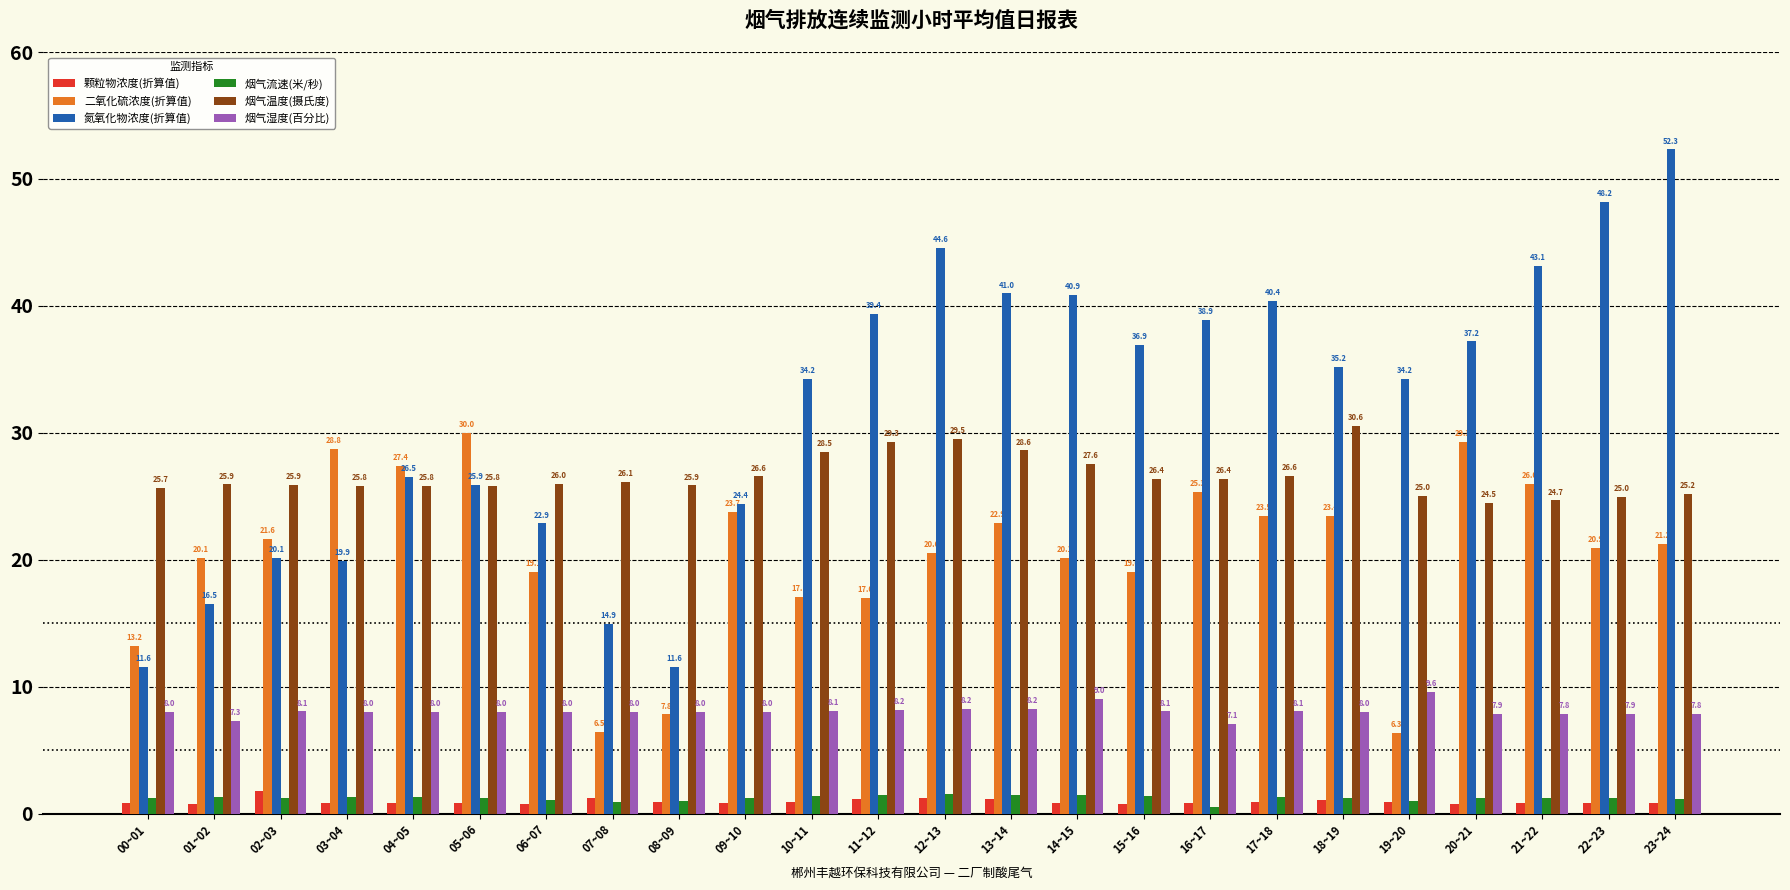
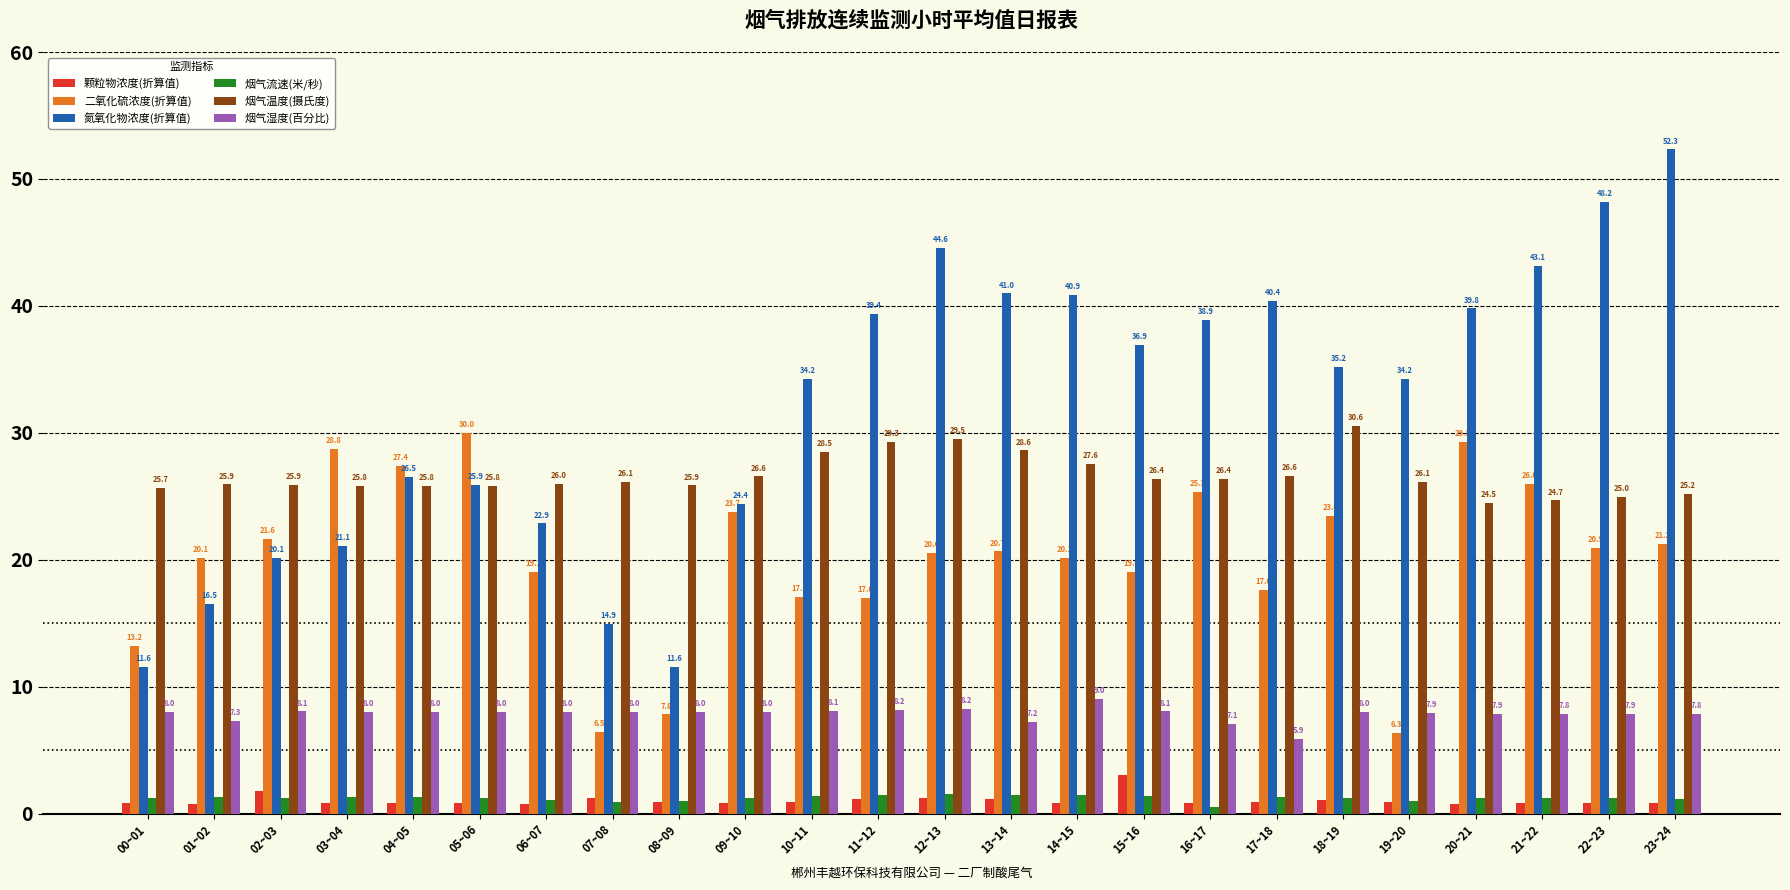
氮氧化物浓度(折算值), 03~04: 19.9 -> 21.1
二氧化硫浓度(折算值), 13~14: 22.9 -> 20.7
烟气湿度(百分比), 13~14: 8.2 -> 7.2
颗粒物浓度(折算值), 15~16: 0.7 -> 3.1
二氧化硫浓度(折算值), 17~18: 23.5 -> 17.6
烟气湿度(百分比), 17~18: 8.1 -> 5.9
烟气温度(摄氏度), 19~20: 25.0 -> 26.1
烟气湿度(百分比), 19~20: 9.6 -> 7.9
氮氧化物浓度(折算值), 20~21: 37.2 -> 39.8
